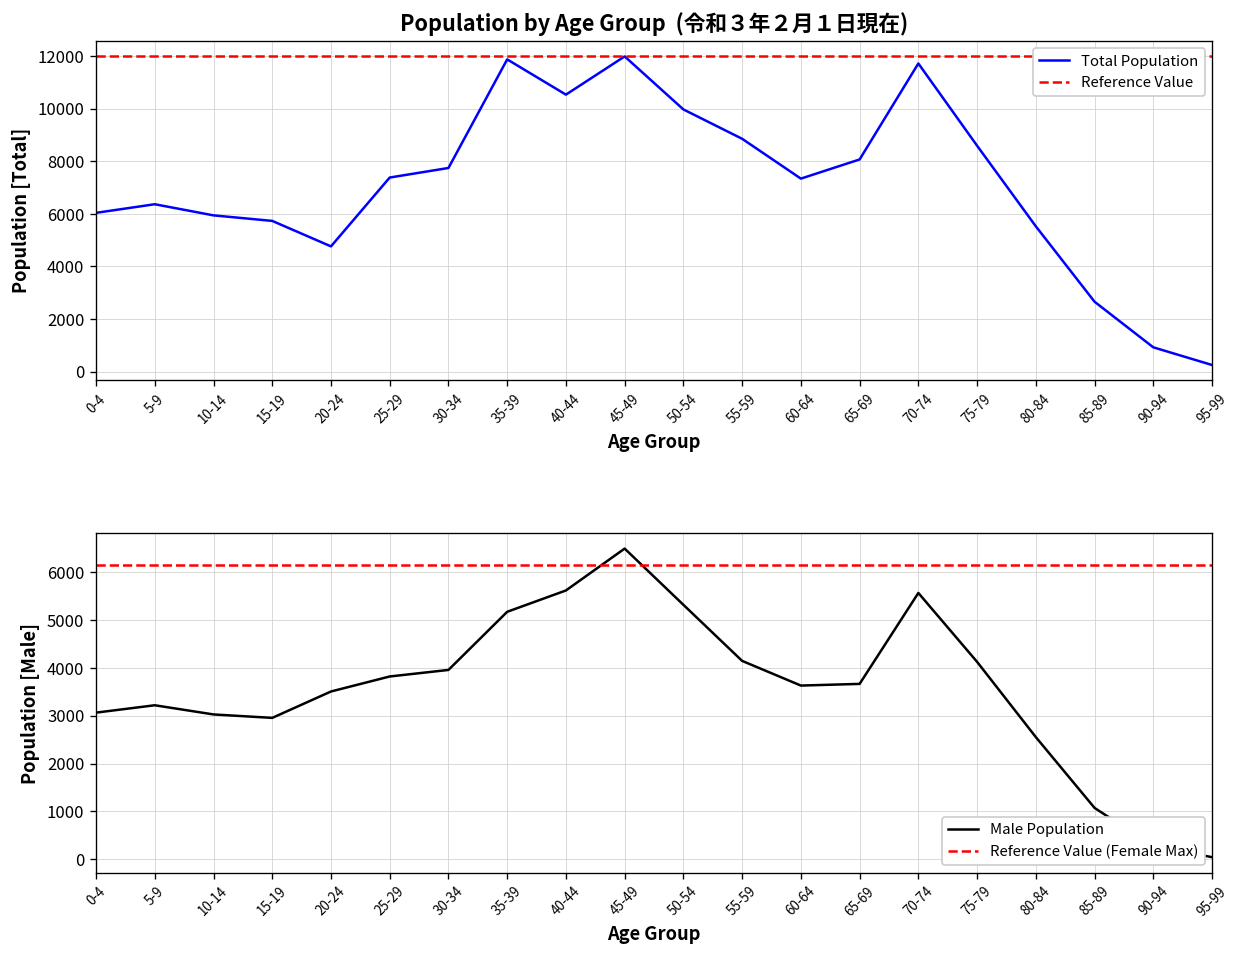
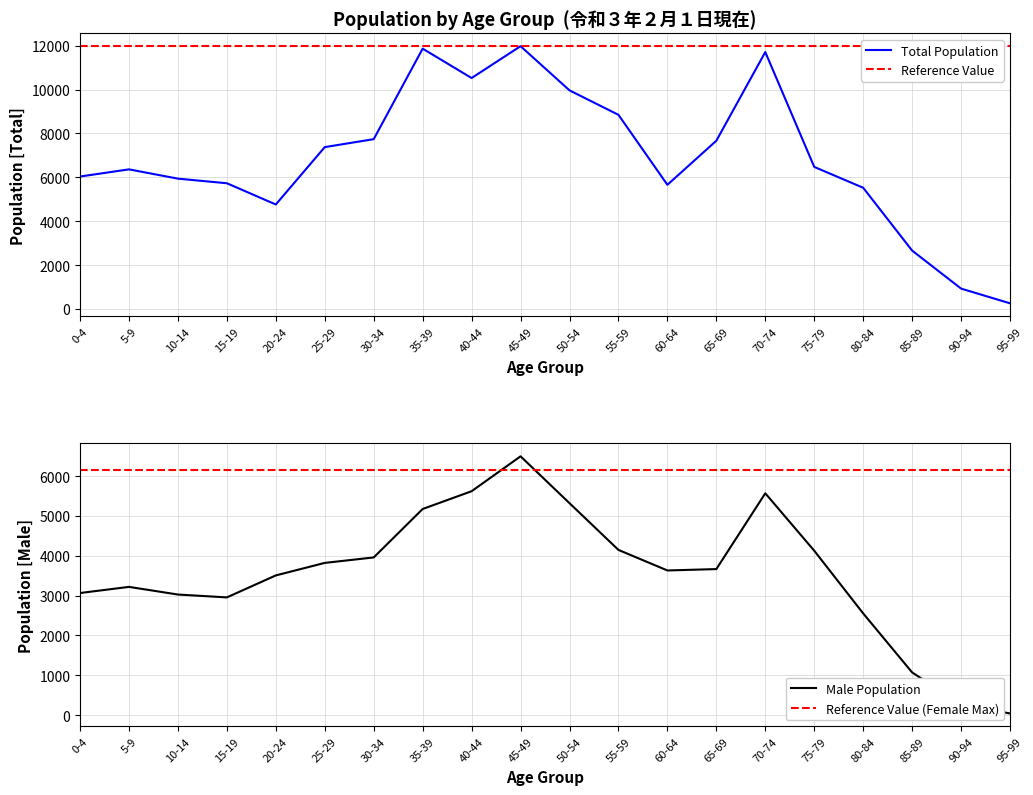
Population by Age Group (令和３年２月１日現在), 60-64: 7300 -> 5700
Population by Age Group (令和３年２月１日現在), 65-69: 8100 -> 7700
Population by Age Group (令和３年２月１日現在), 75-79: 8600 -> 6500
